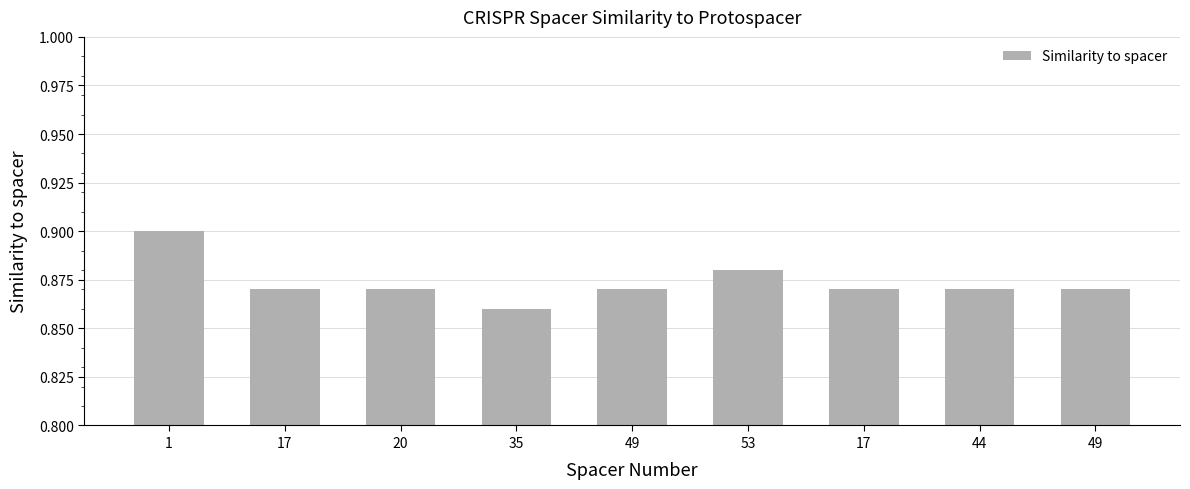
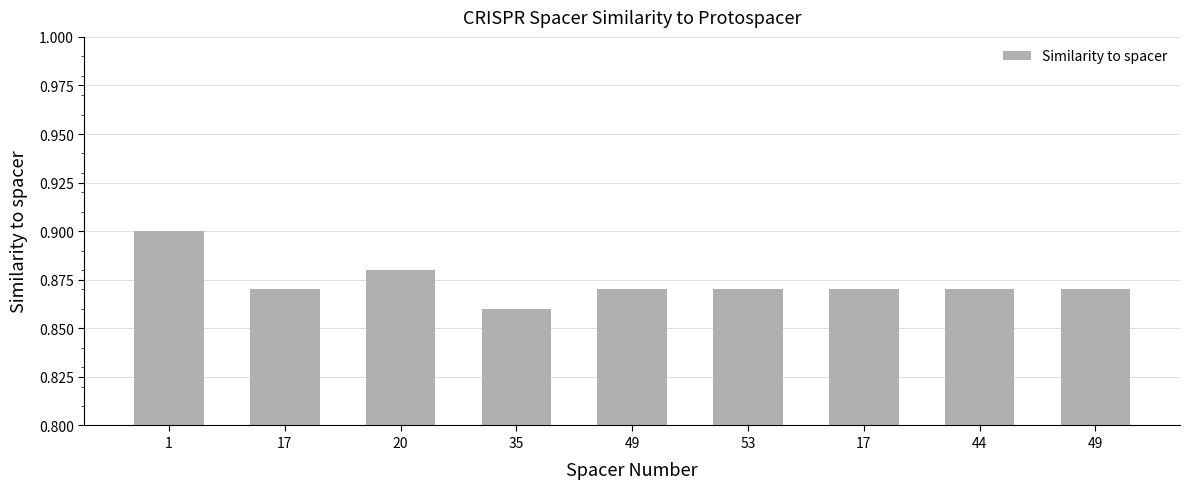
20: 0.87 -> 0.88
53: 0.88 -> 0.87
